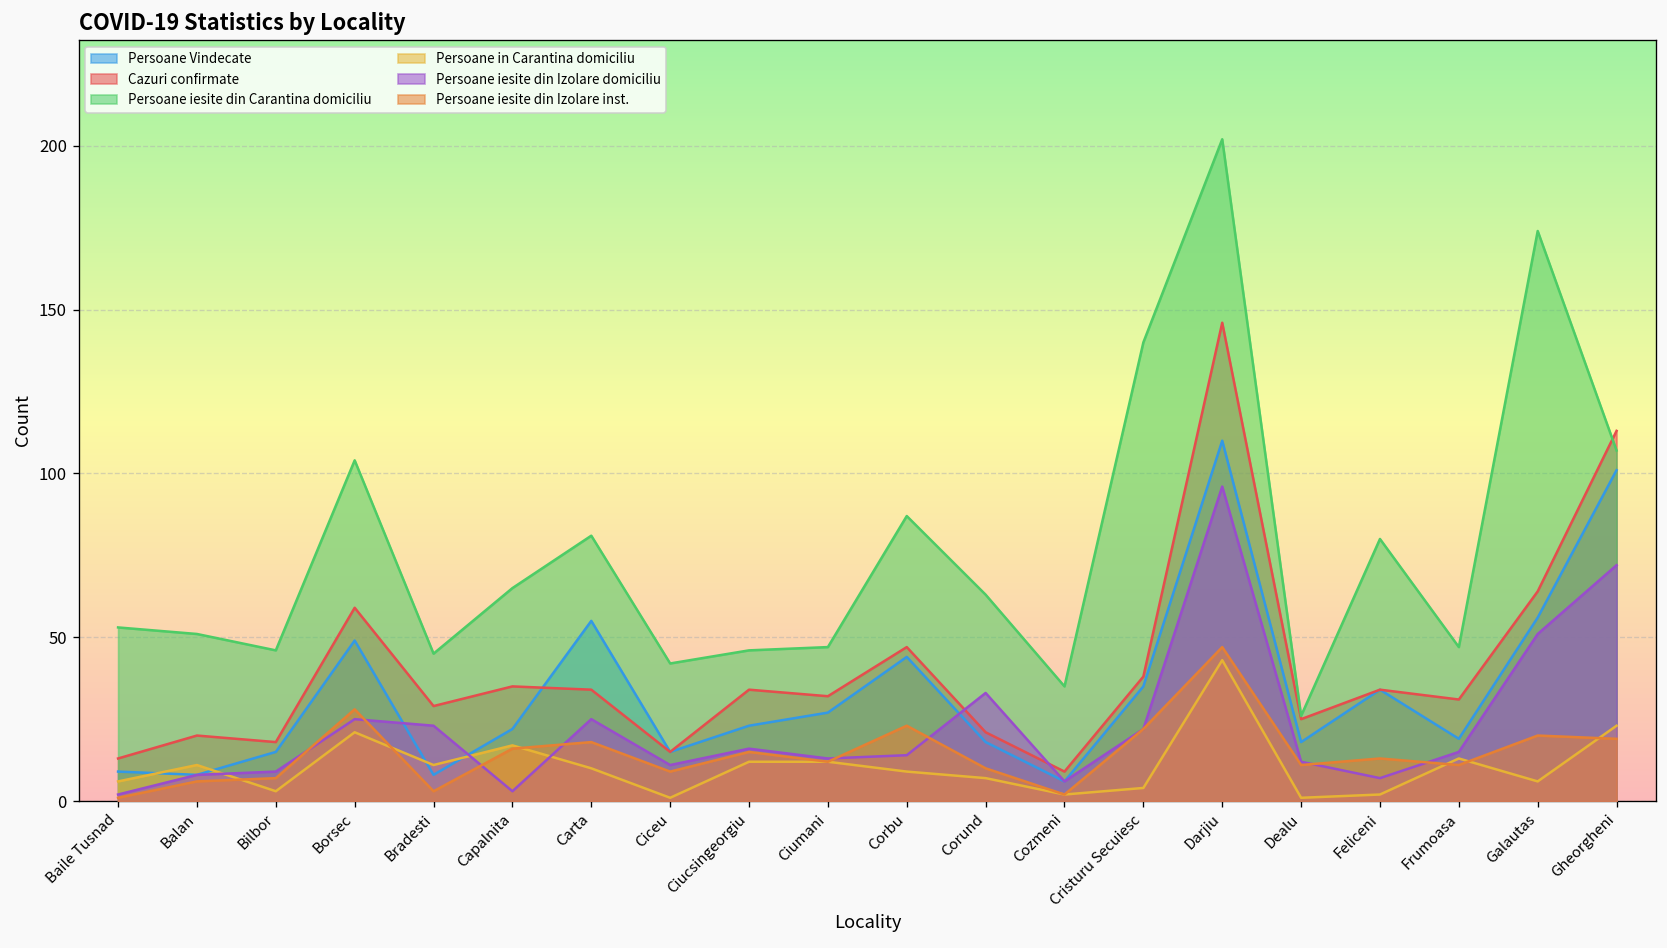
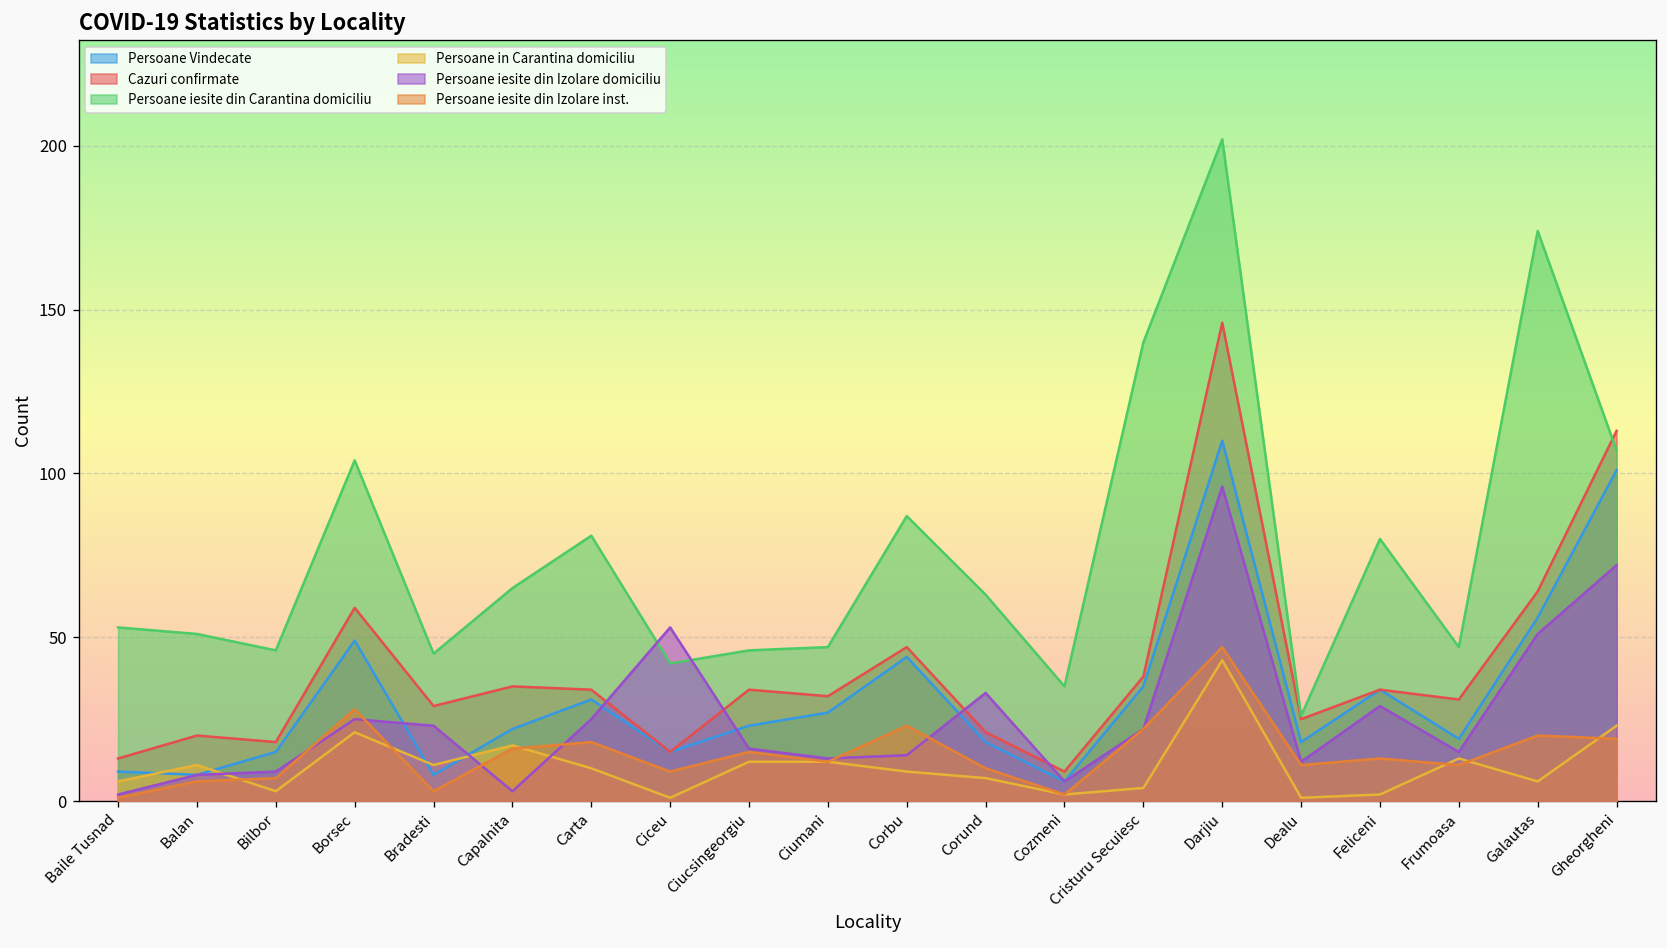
Persoane Vindecate, Carta: 55 -> 31
Persoane iesite din Izolare domiciliu, Ciceu: 11 -> 53
Persoane iesite din Izolare domiciliu, Feliceni: 7 -> 29
